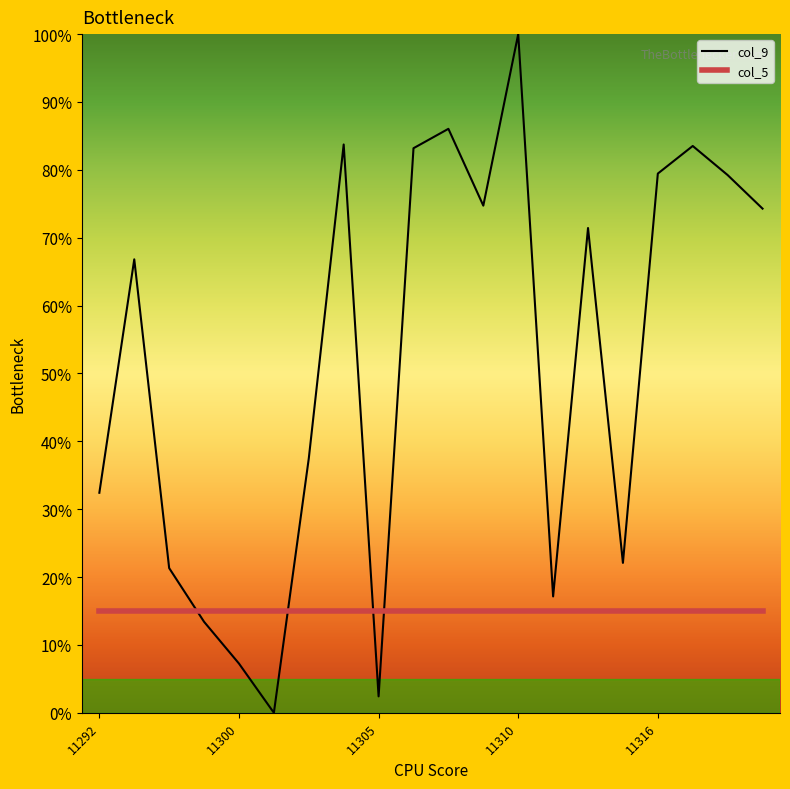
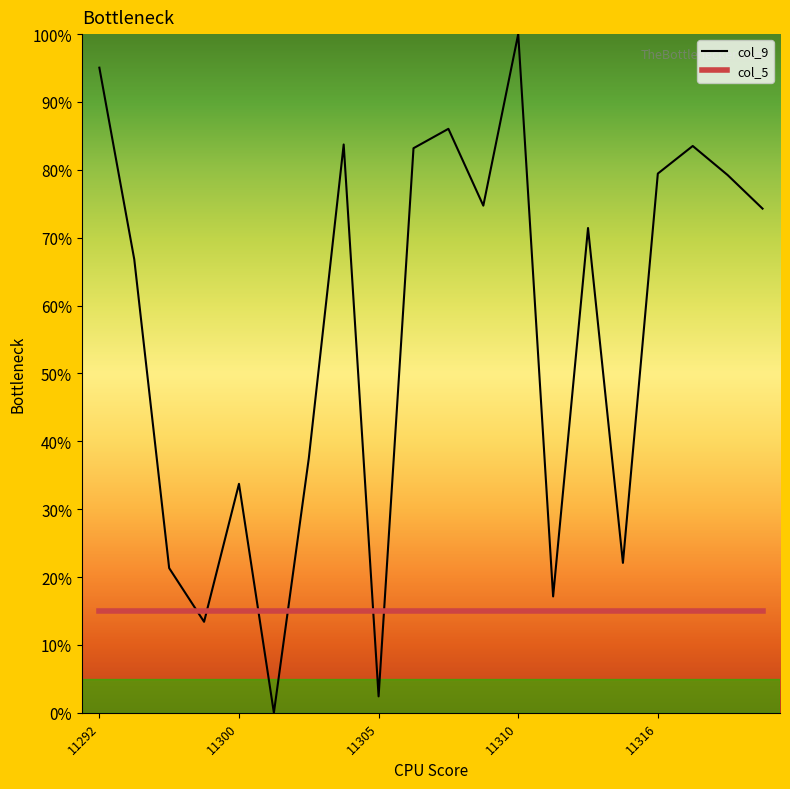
col_9, 11292: 32% -> 95%
col_9, 11300: 7% -> 34%
